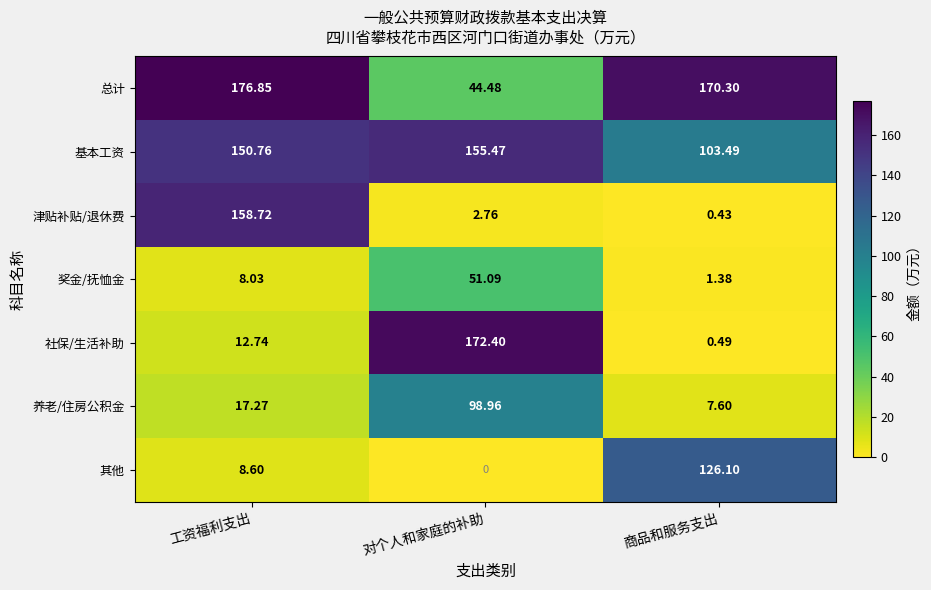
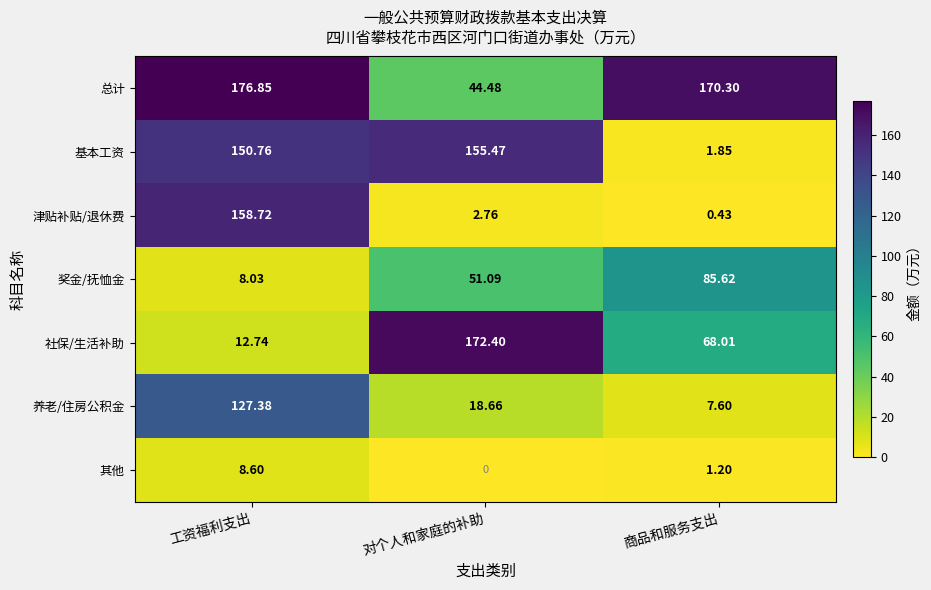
基本工资, 商品和服务支出: 103.49 -> 1.85
奖金/抚恤金, 商品和服务支出: 1.38 -> 85.62
社保/生活补助, 商品和服务支出: 0.49 -> 68.01
养老/住房公积金, 工资福利支出: 17.27 -> 127.38
养老/住房公积金, 对个人和家庭的补助: 98.96 -> 18.66
其他, 商品和服务支出: 126.10 -> 1.20
